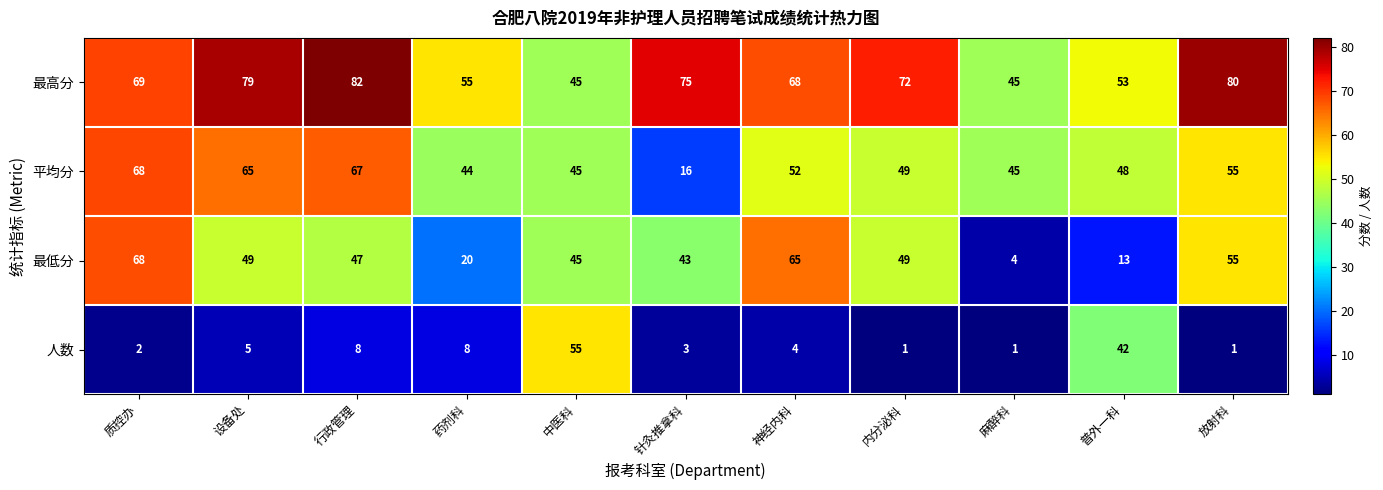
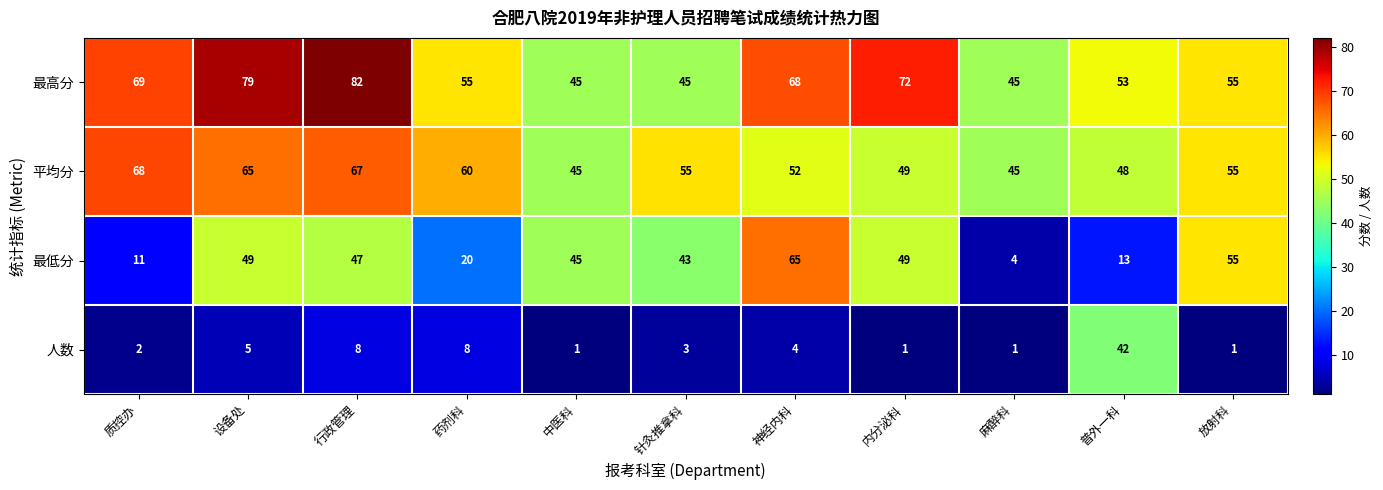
最高分, 针灸推拿科: 75 -> 45
最高分, 放射科: 80 -> 55
平均分, 药剂科: 44 -> 60
平均分, 针灸推拿科: 16 -> 55
最低分, 质控办: 68 -> 11
人数, 中医科: 55 -> 1
